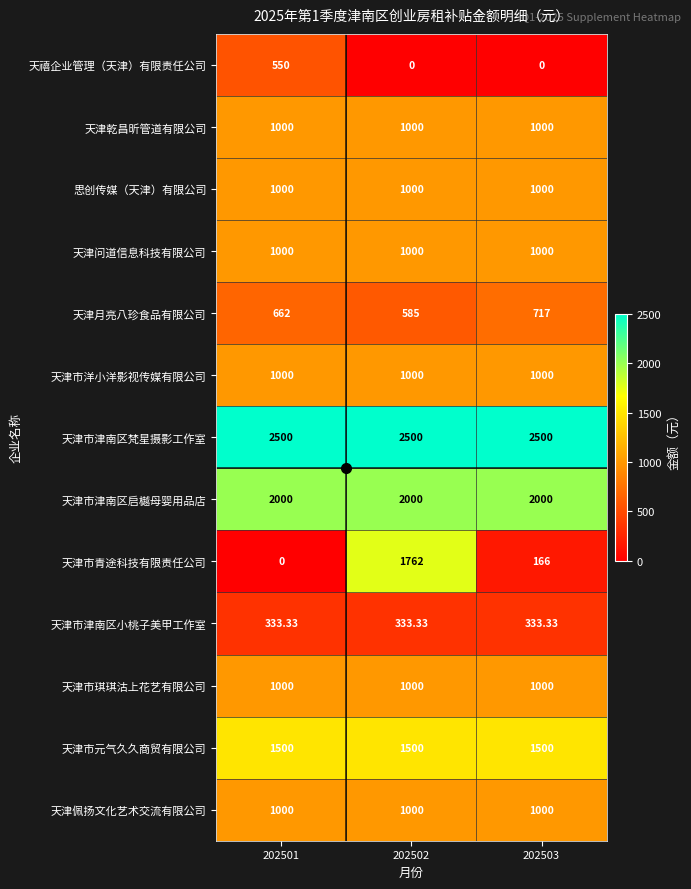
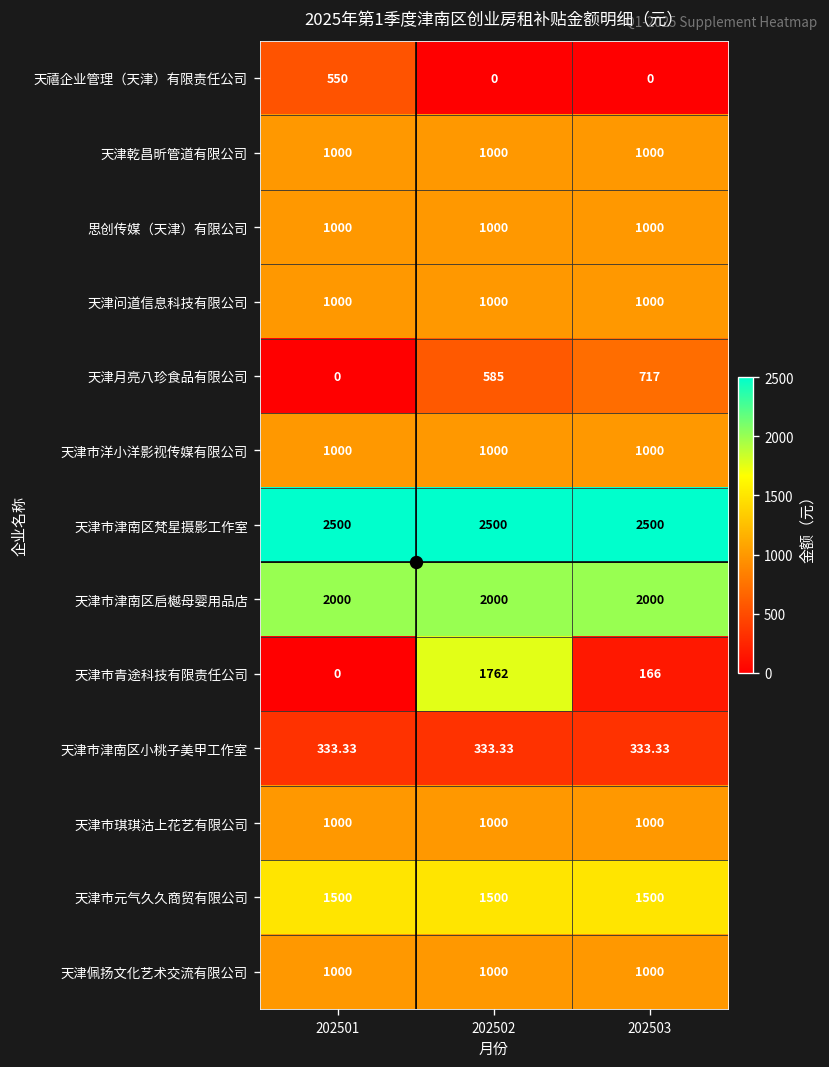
天津月亮八珍食品有限公司, 202501: 662 -> 0
